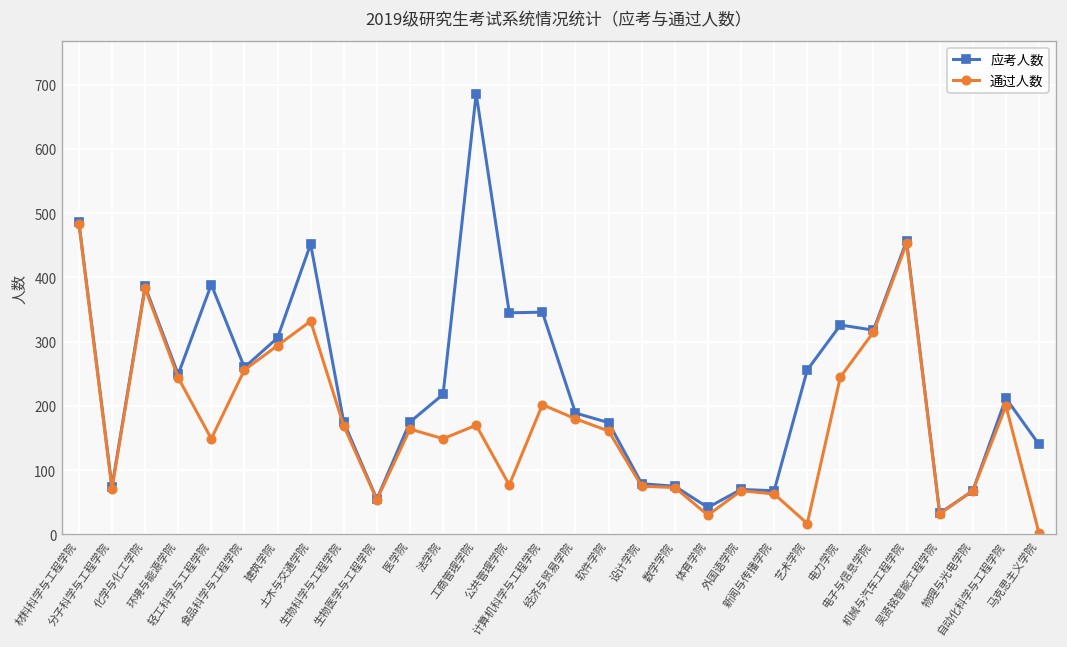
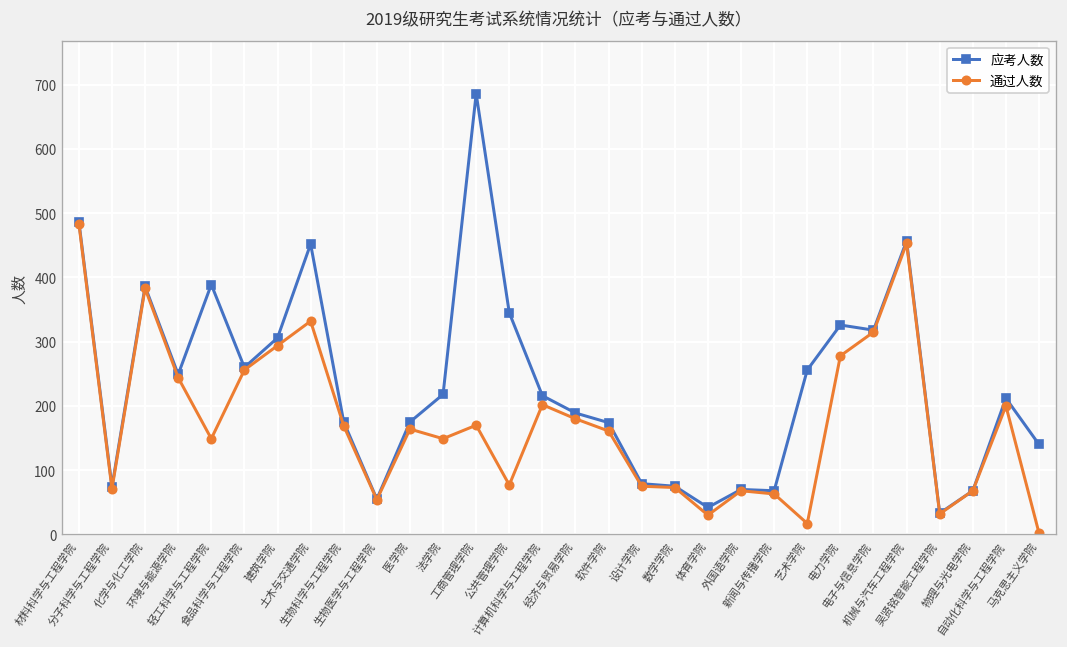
应考人数, 计算机科学与工程学院: 350 -> 220
通过人数, 电力学院: 250 -> 280
